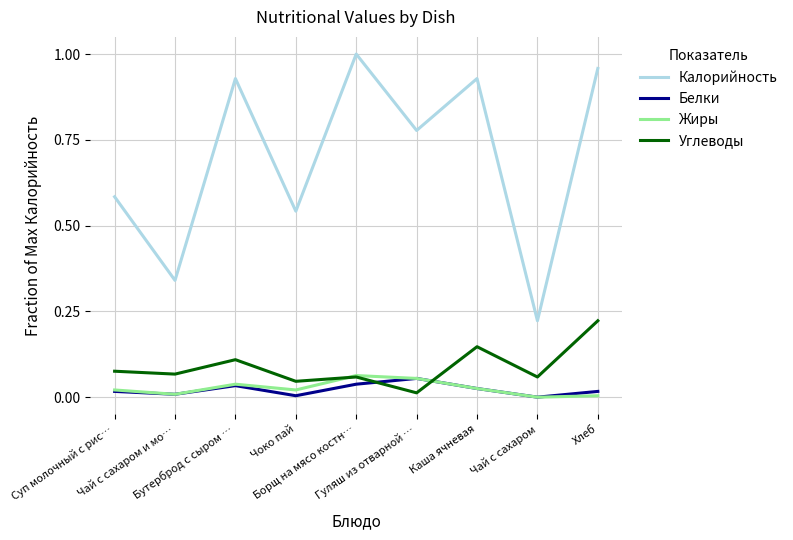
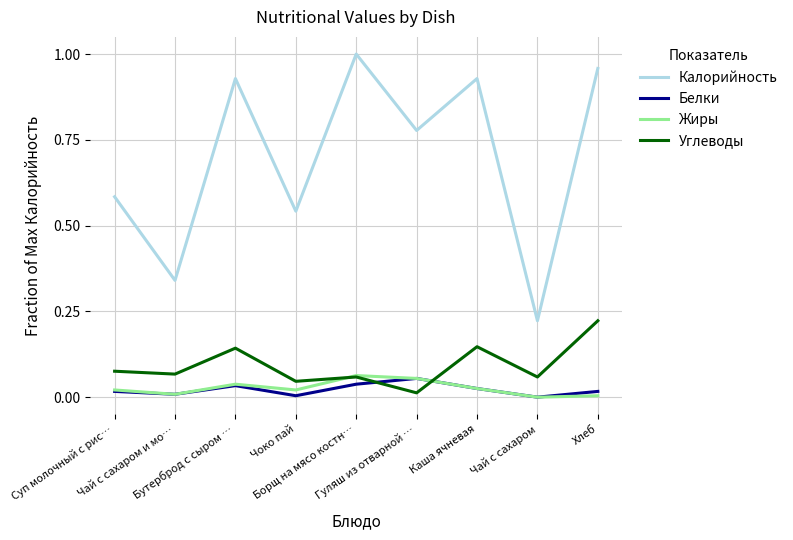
Углеводы, Бутерброд с сыром …: 0.11 -> 0.14
